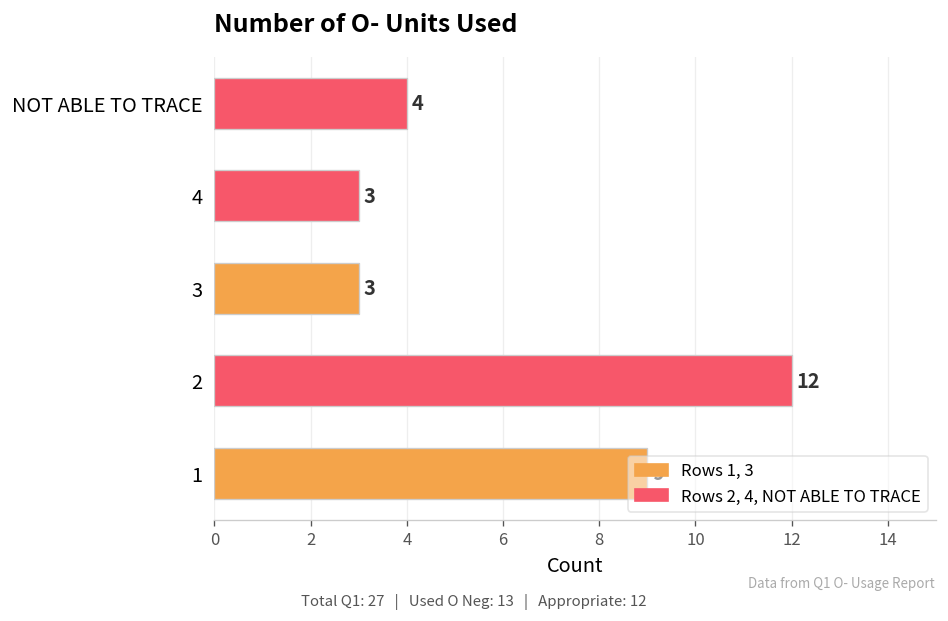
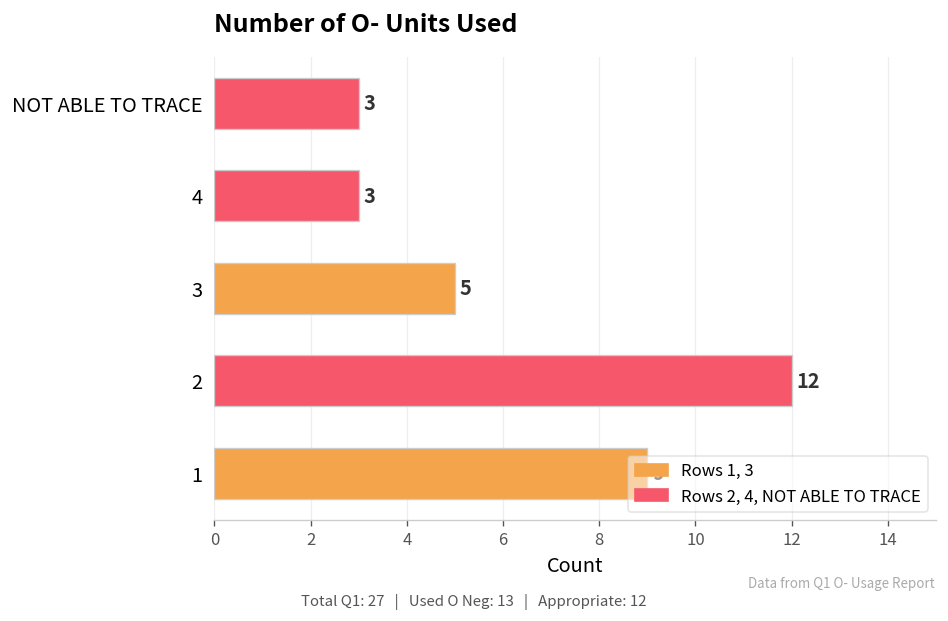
NOT ABLE TO TRACE: 4 -> 3
3: 3 -> 5
